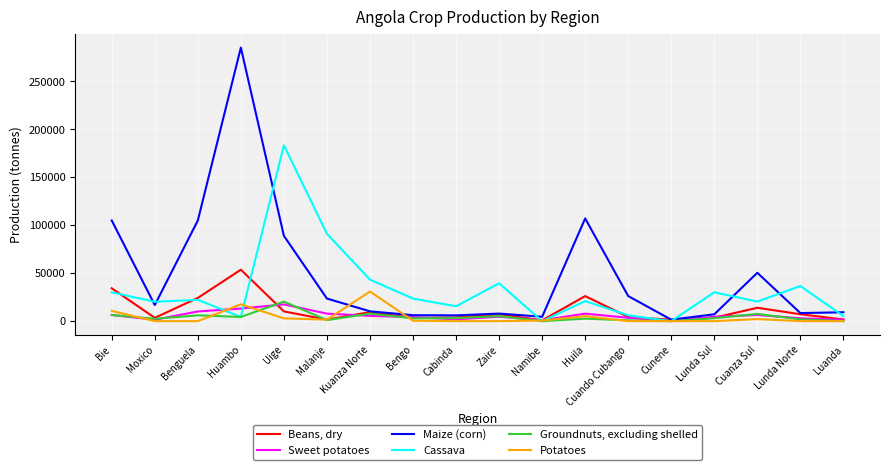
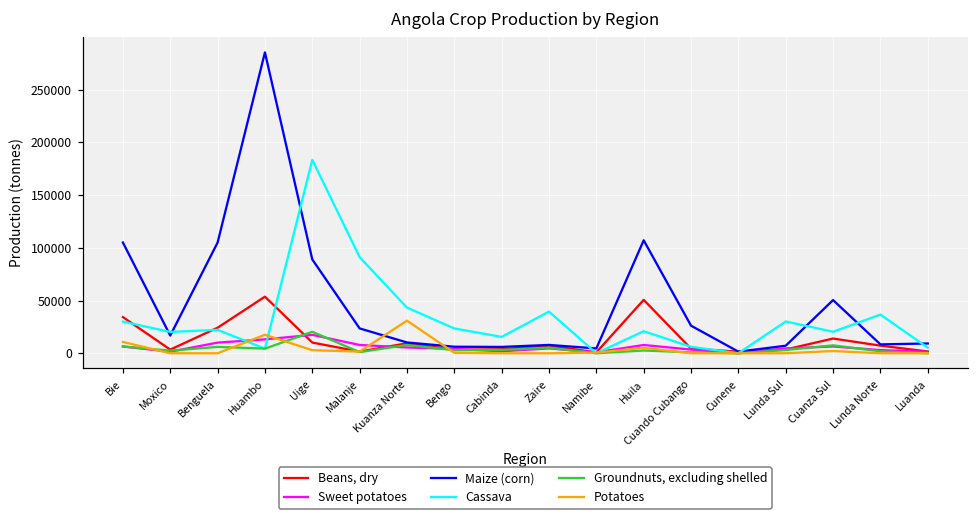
Beans, dry, Huila: 30000 -> 50000
